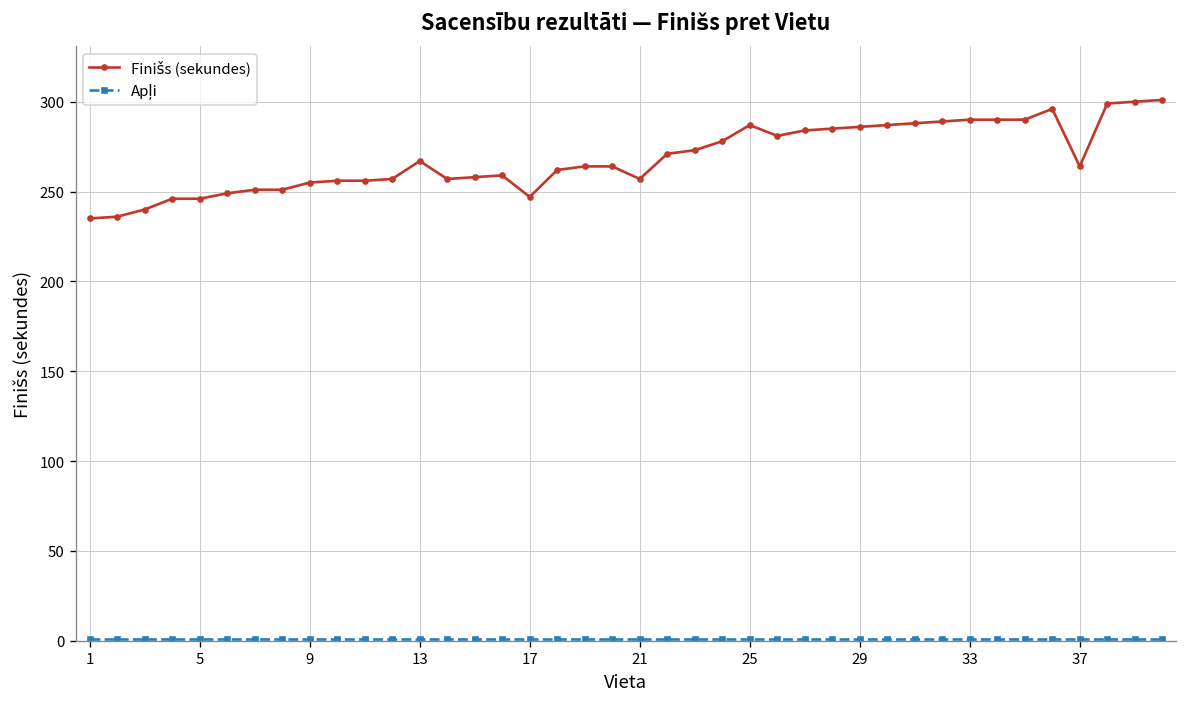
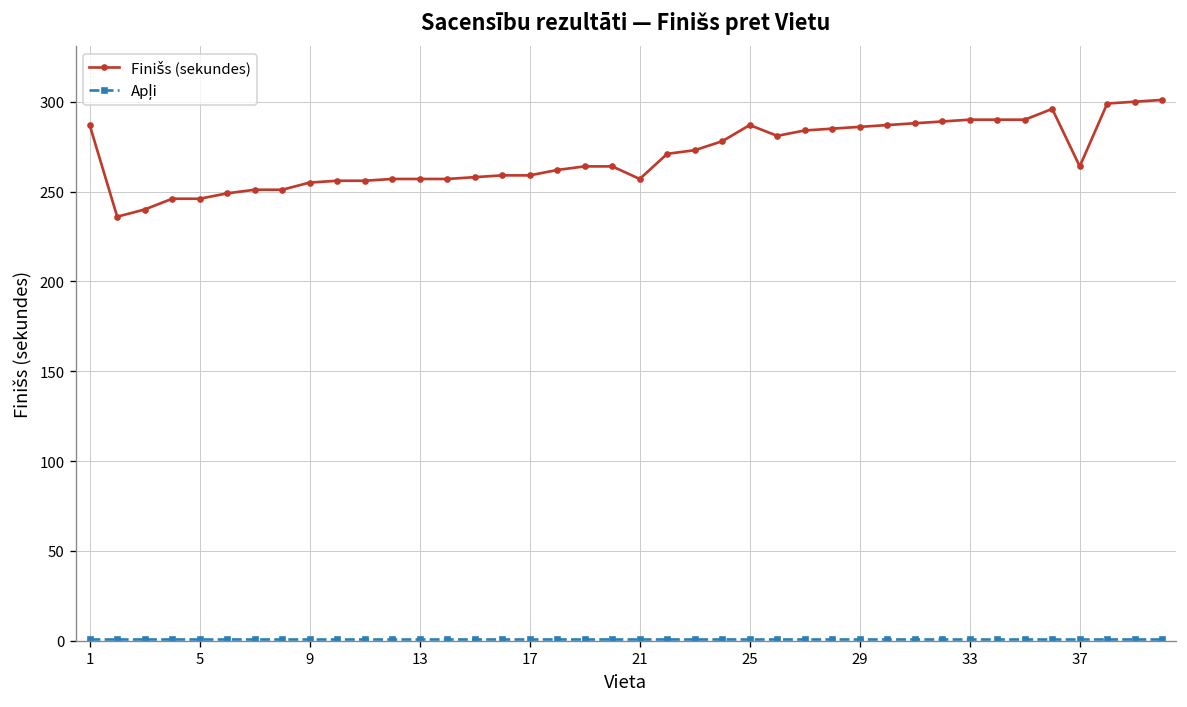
Finišs (sekundes), 1: 235 -> 287
Finišs (sekundes), 13: 267 -> 257
Finišs (sekundes), 17: 247 -> 259
